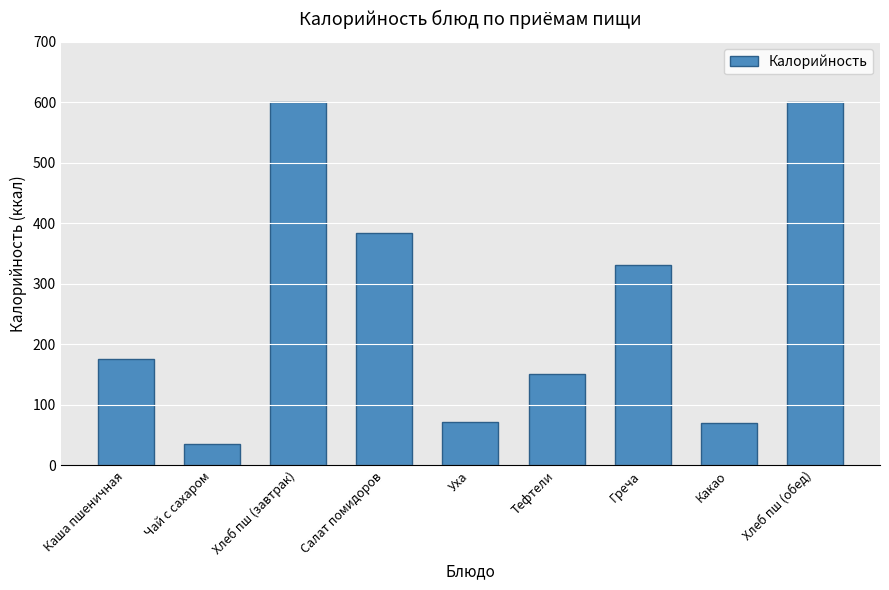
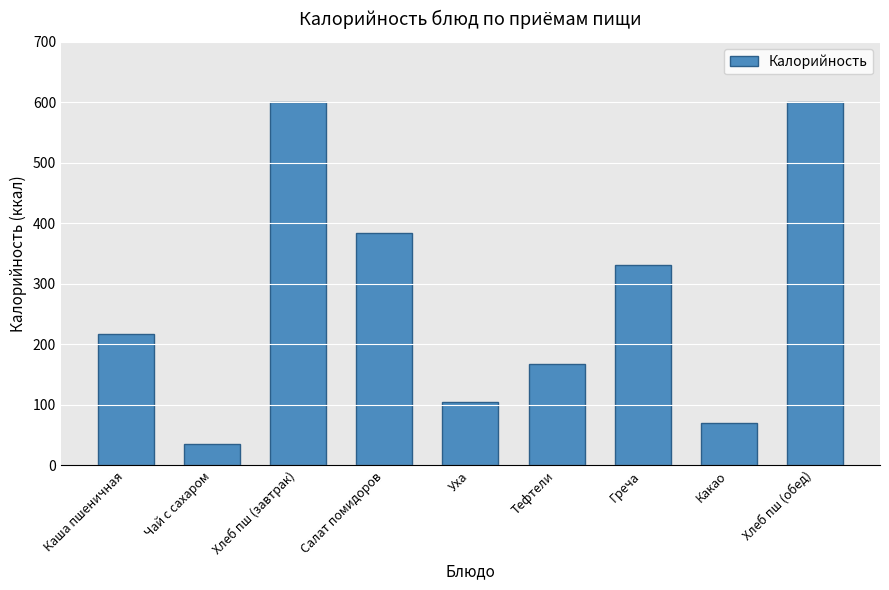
Каша пшеничная: 180 -> 220
Уха: 70 -> 110
Тефтели: 150 -> 170
